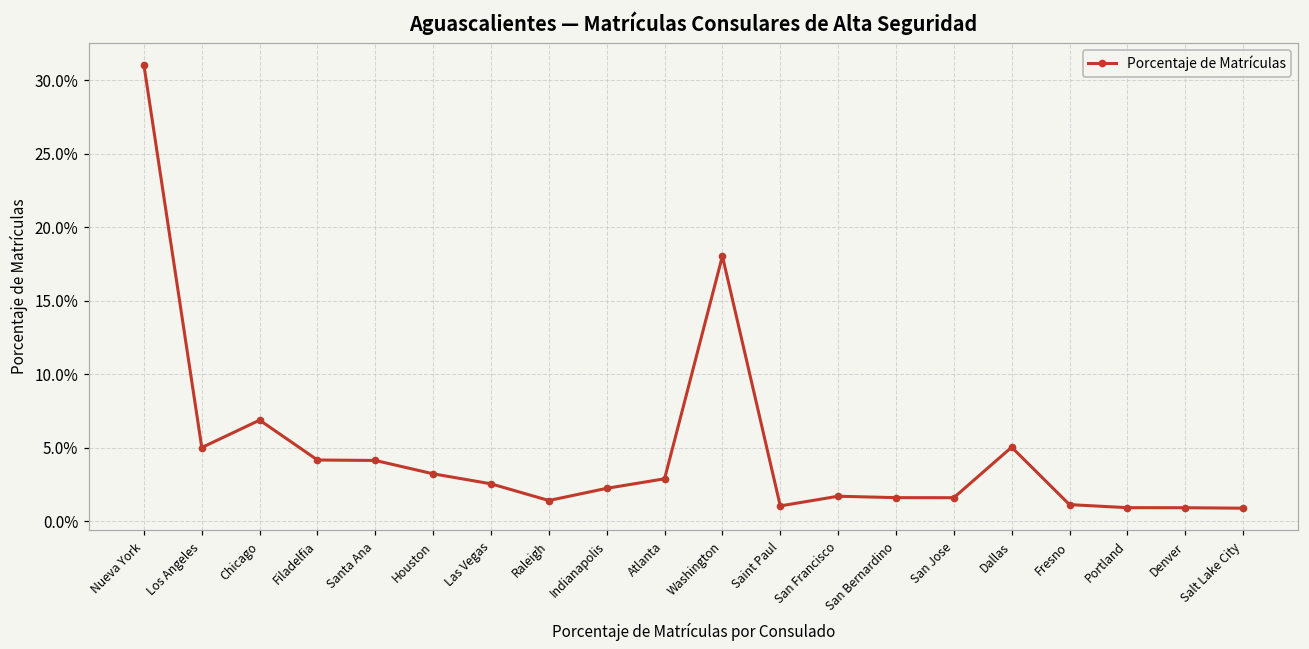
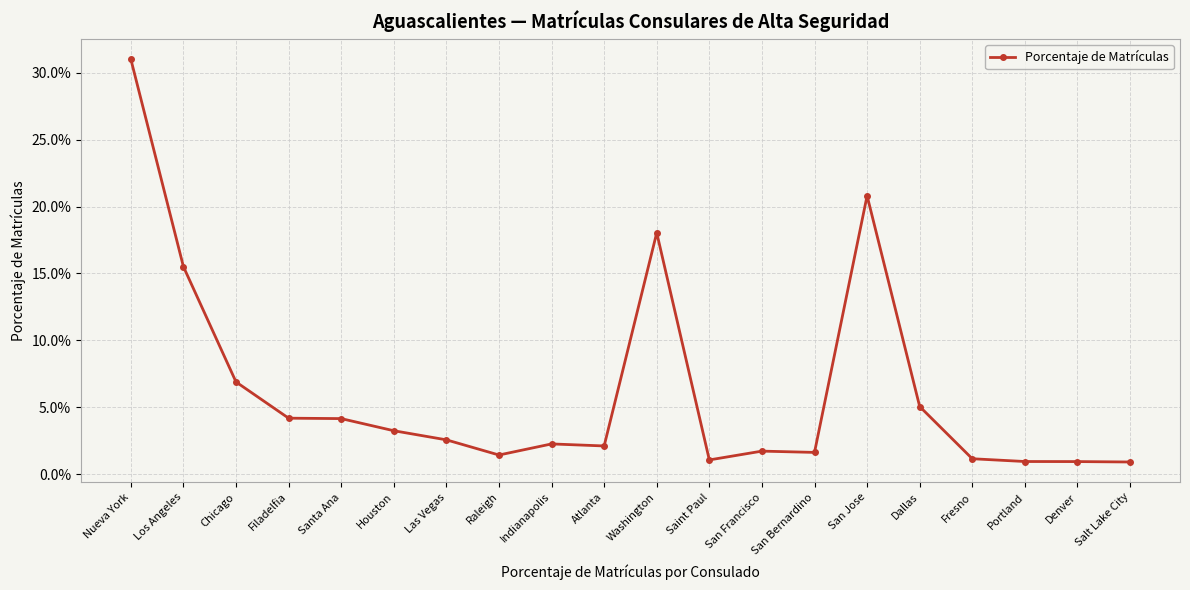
Los Angeles: 5.0% -> 15.5%
Atlanta: 2.9% -> 2.1%
San Jose: 1.6% -> 20.8%
